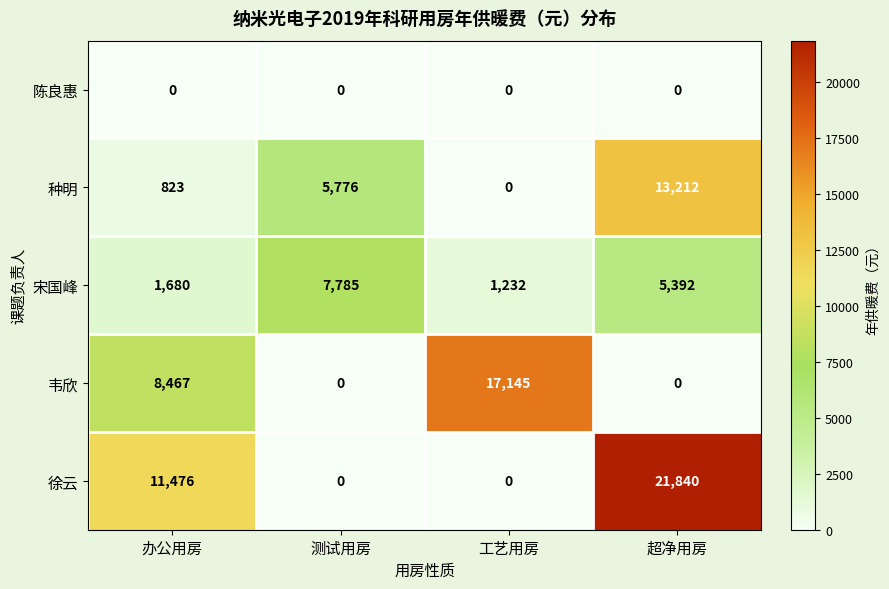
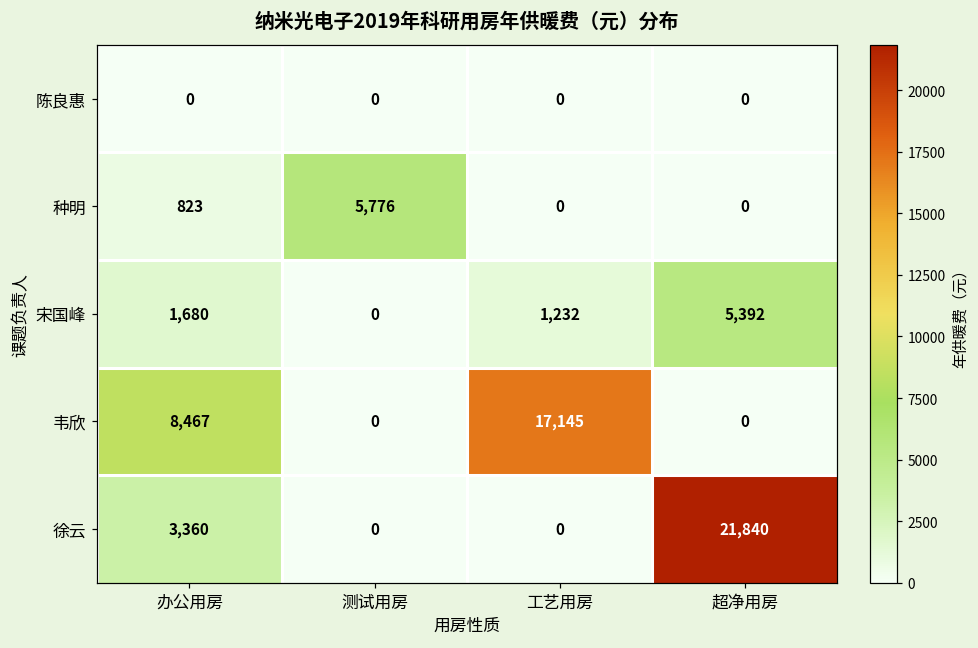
种明, 超净用房: 13,212 -> 0
宋国峰, 测试用房: 7,785 -> 0
徐云, 办公用房: 11,476 -> 3,360
